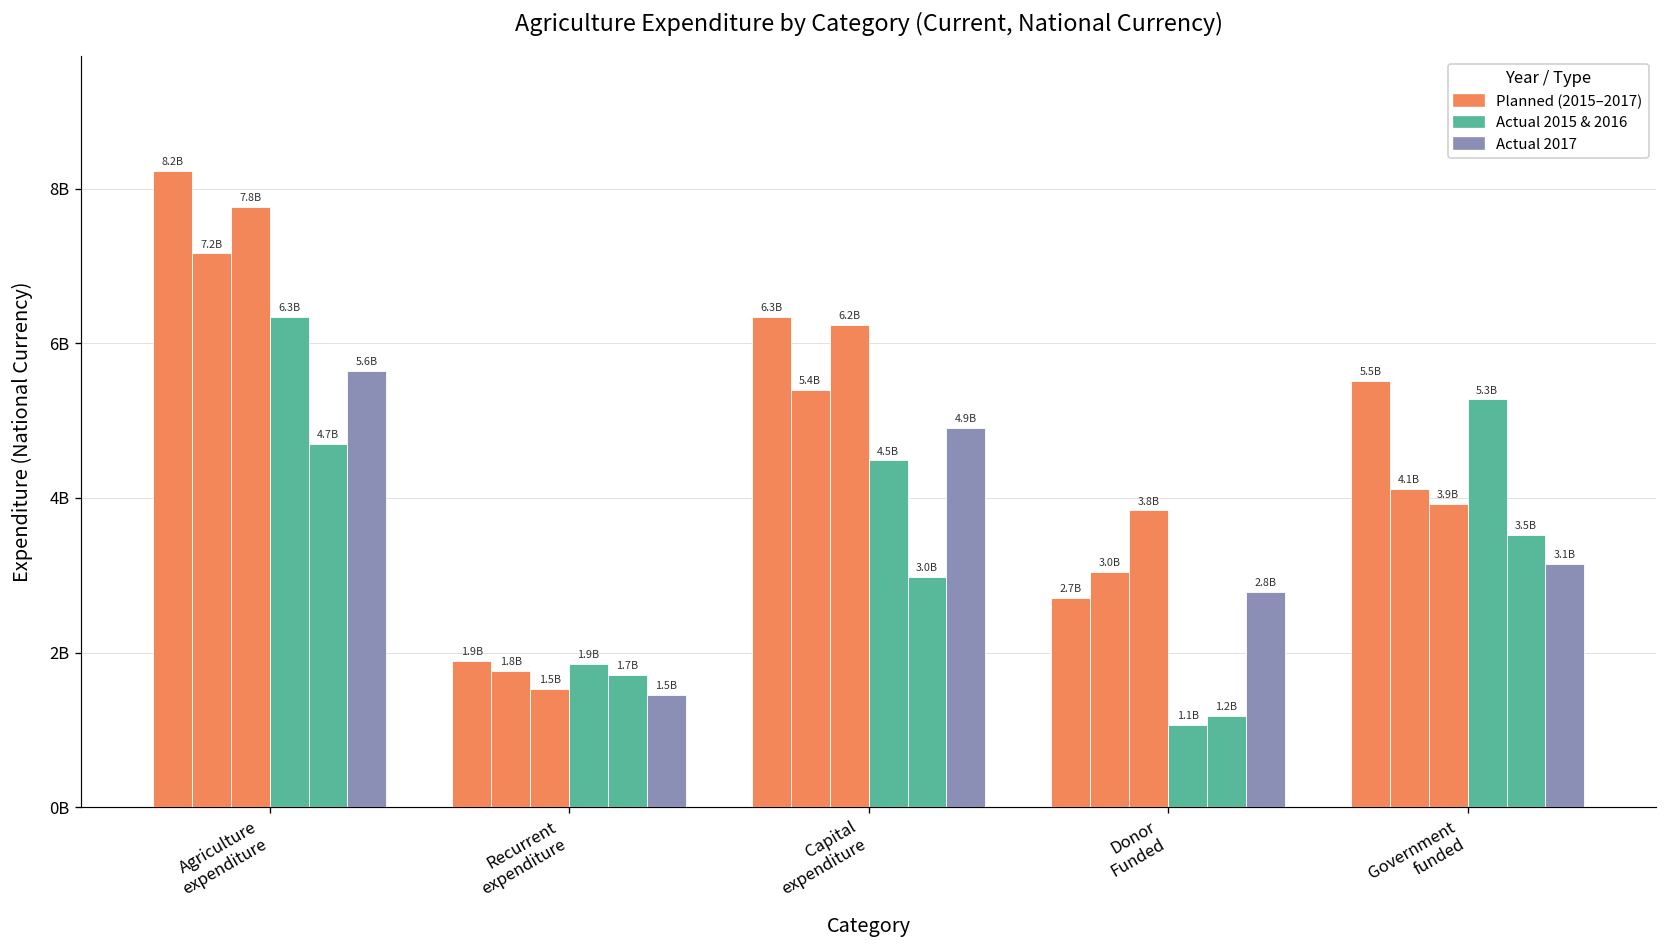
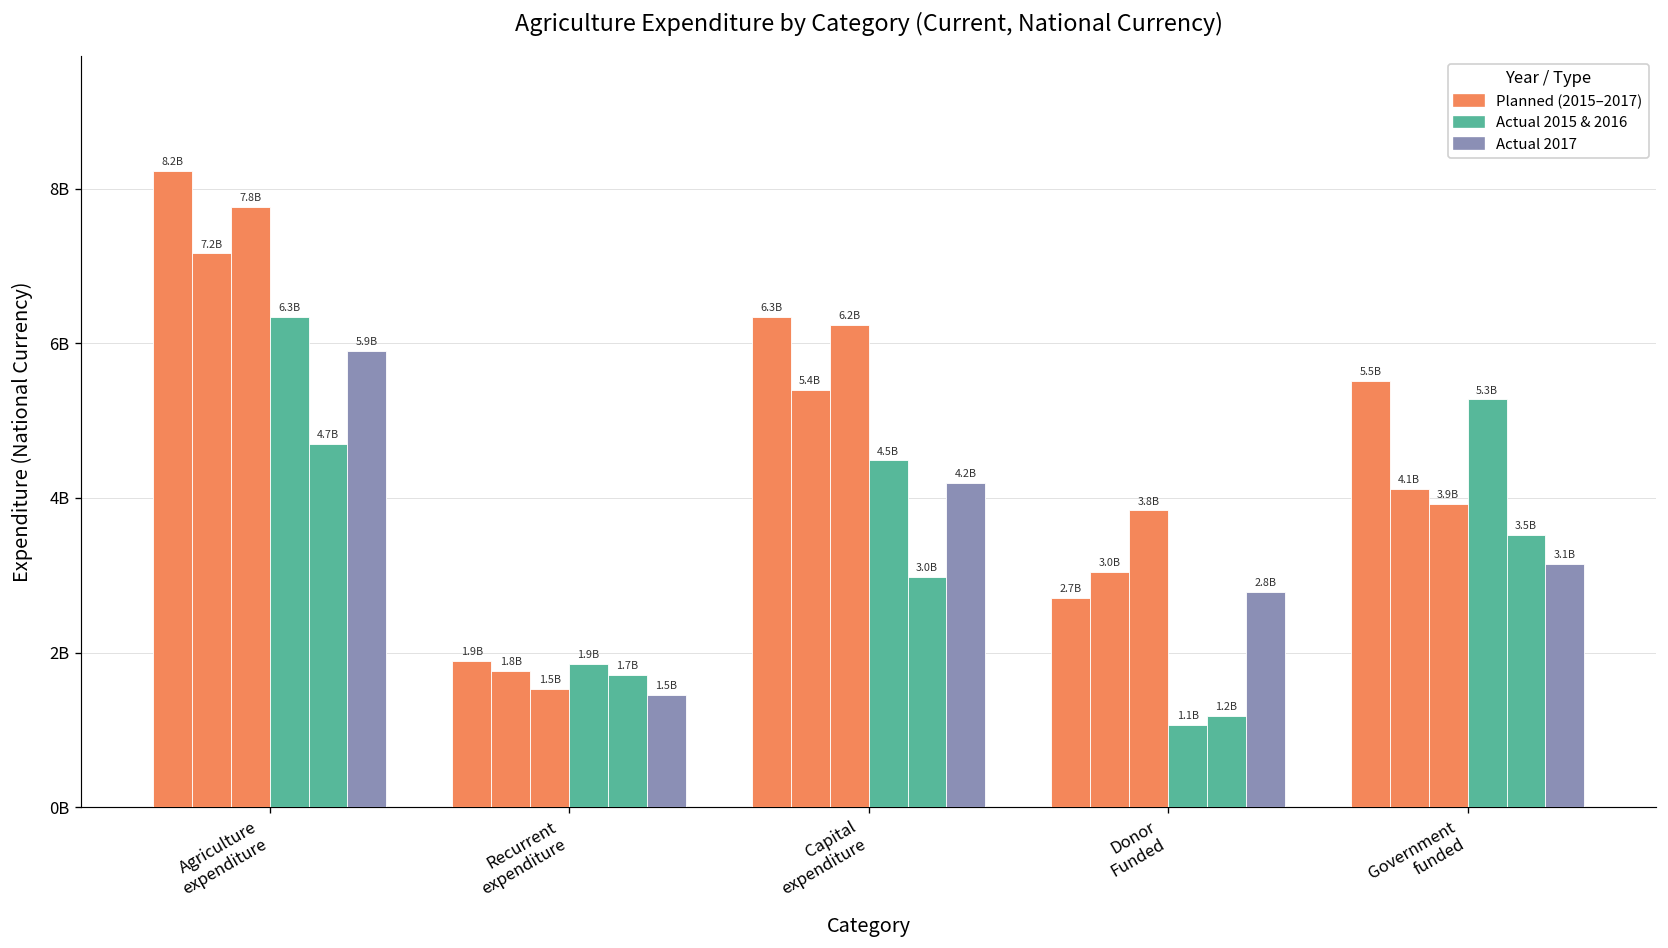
Actual 2017, Agriculture expenditure: 5.6B -> 5.9B
Actual 2017, Capital expenditure: 4.9B -> 4.2B
